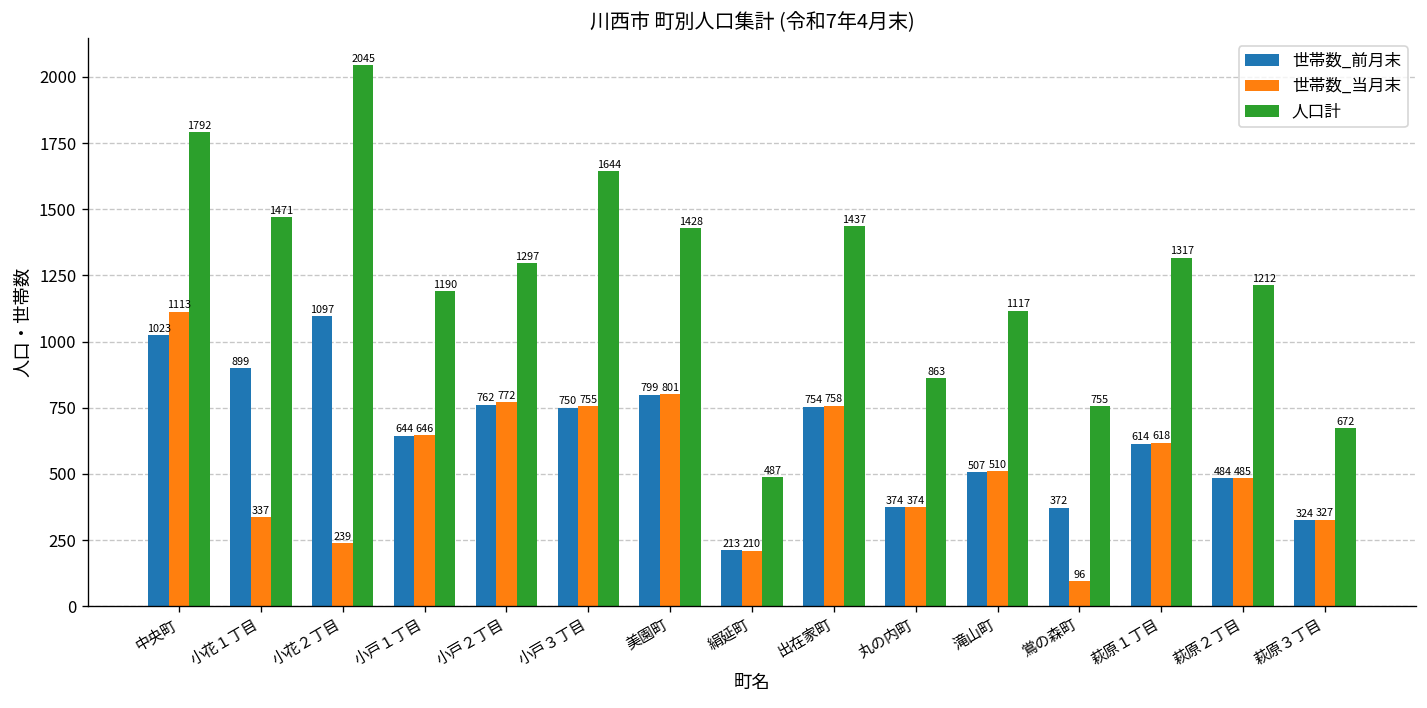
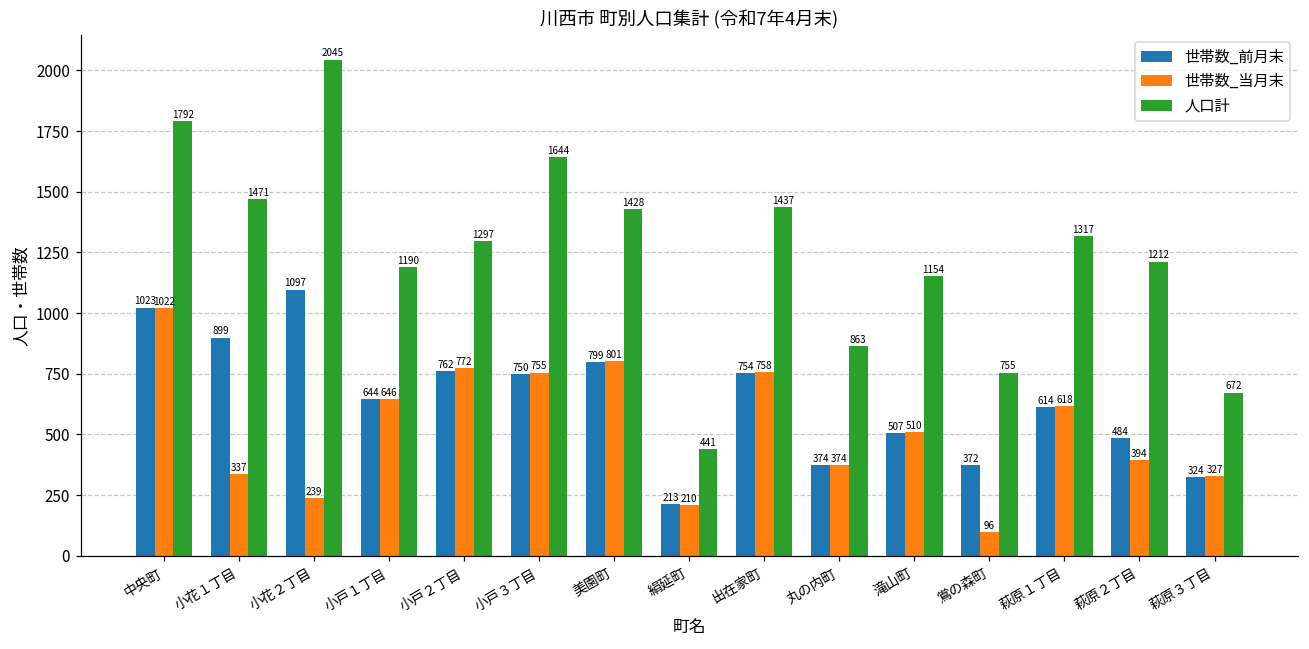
世帯数_当月末, 中央町: 1113 -> 1022
人口計, 絹延町: 487 -> 441
人口計, 滝山町: 1117 -> 1154
世帯数_当月末, 萩原２丁目: 485 -> 394
